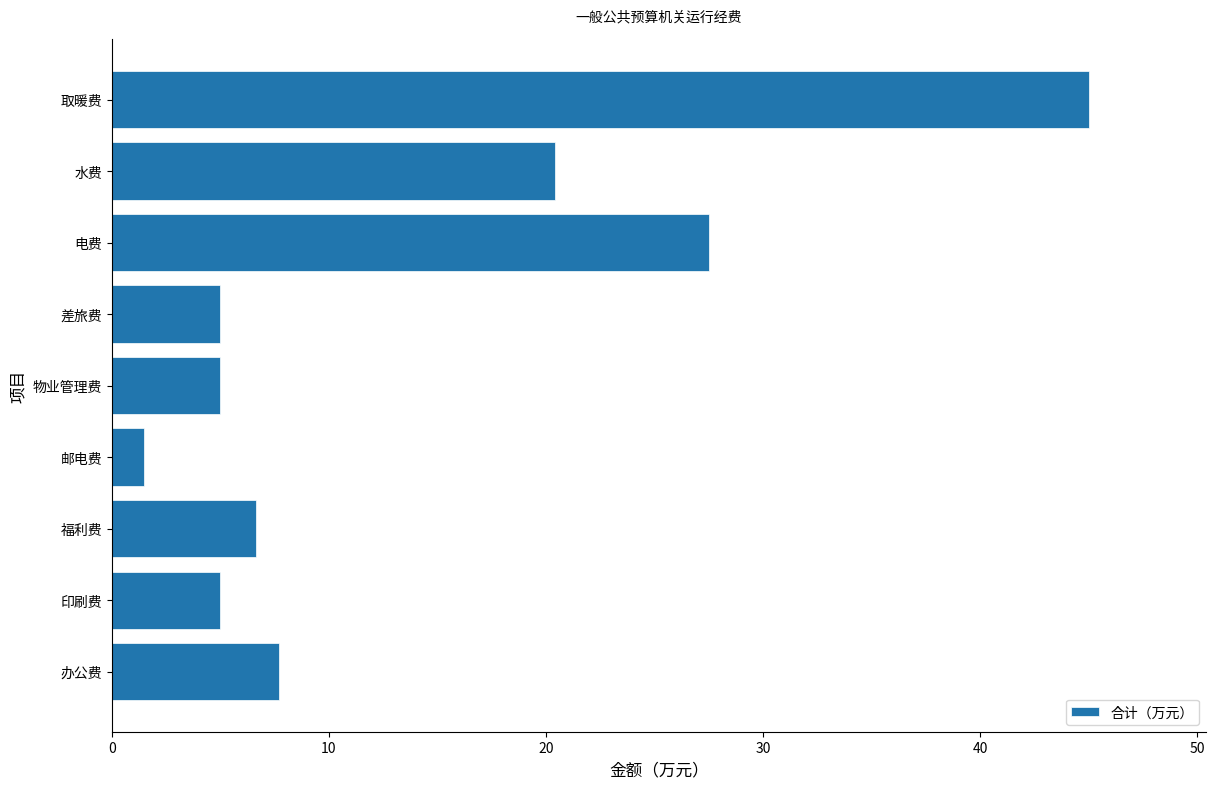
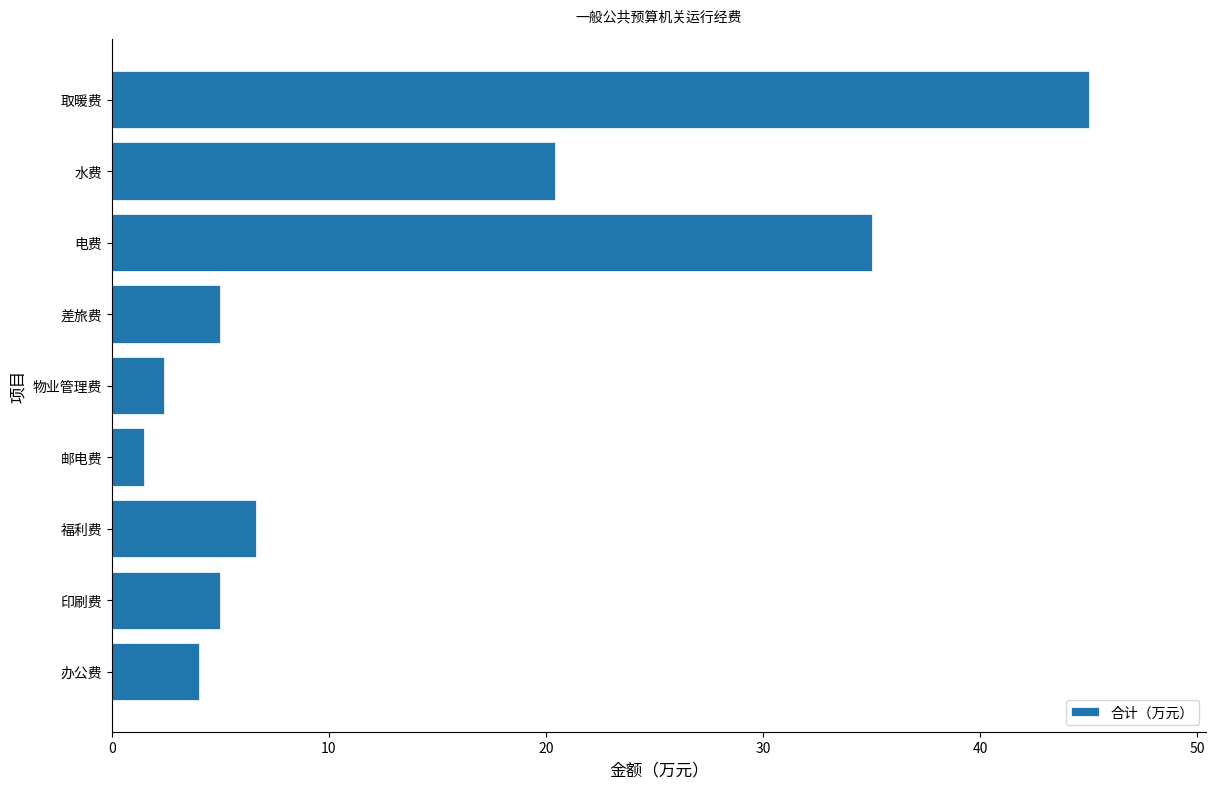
电费: 27.5 -> 35.0
物业管理费: 5.0 -> 2.4
办公费: 7.7 -> 4.0
